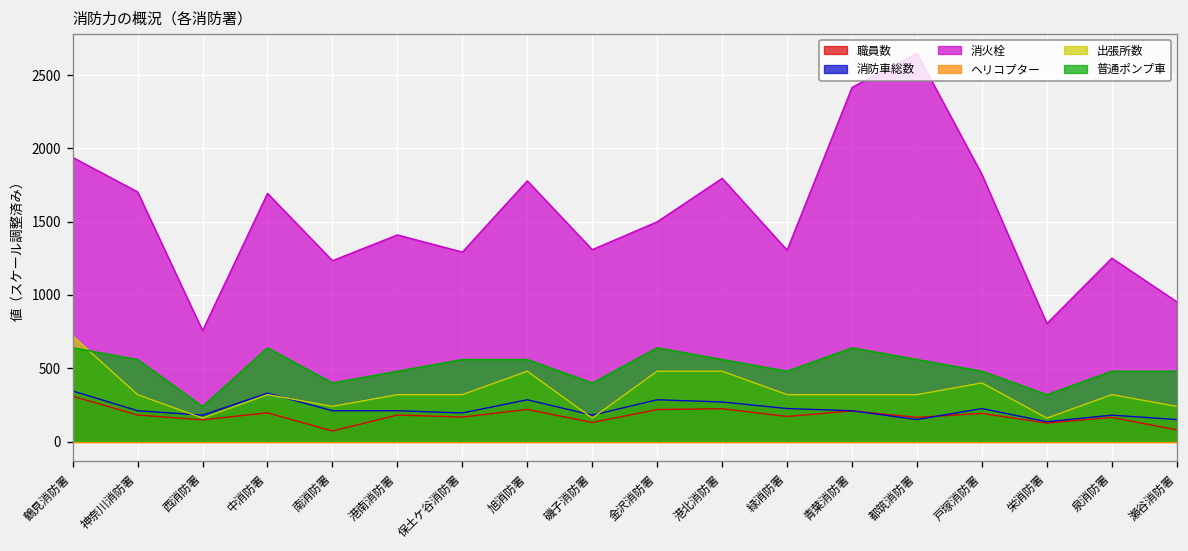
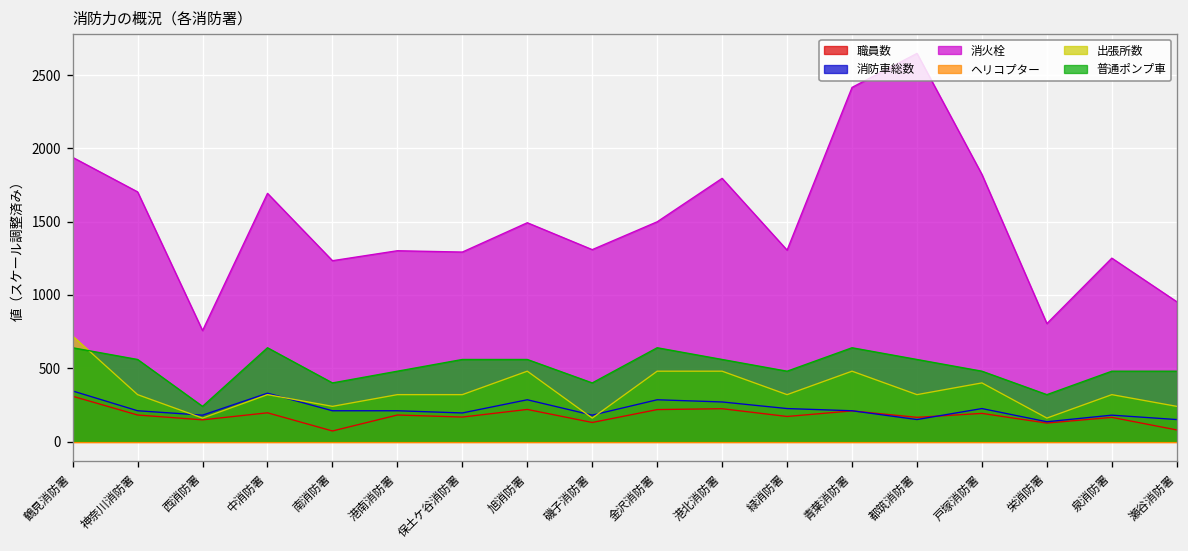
消火栓, 港南消防署: 1410 -> 1300
消火栓, 旭消防署: 1780 -> 1490
出張所数, 青葉消防署: 320 -> 480
